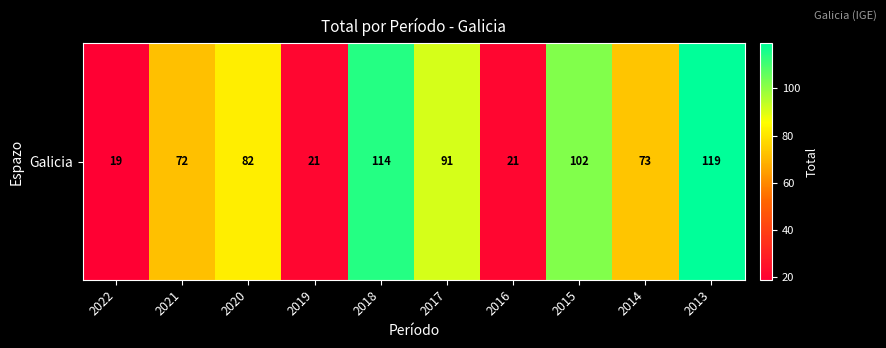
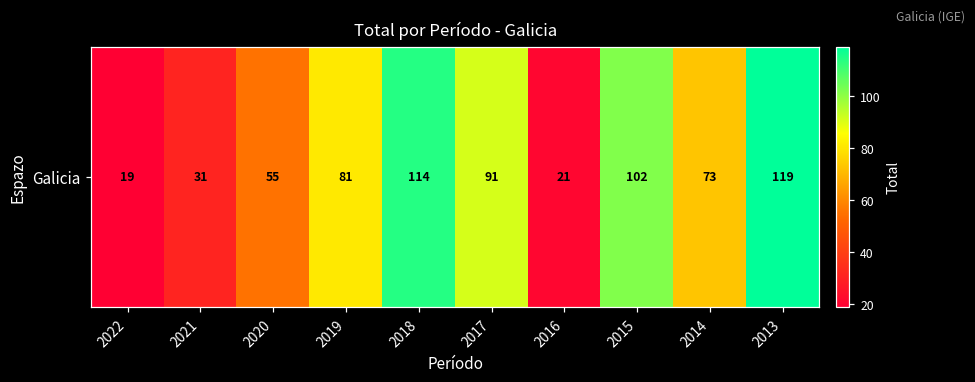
Galicia, 2021: 72 -> 31
Galicia, 2020: 82 -> 55
Galicia, 2019: 21 -> 81
